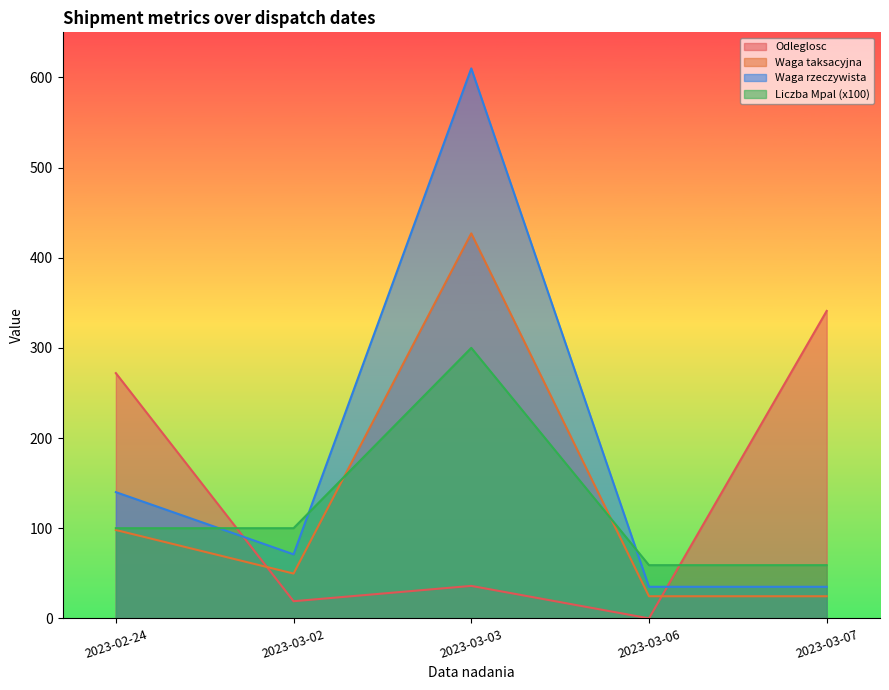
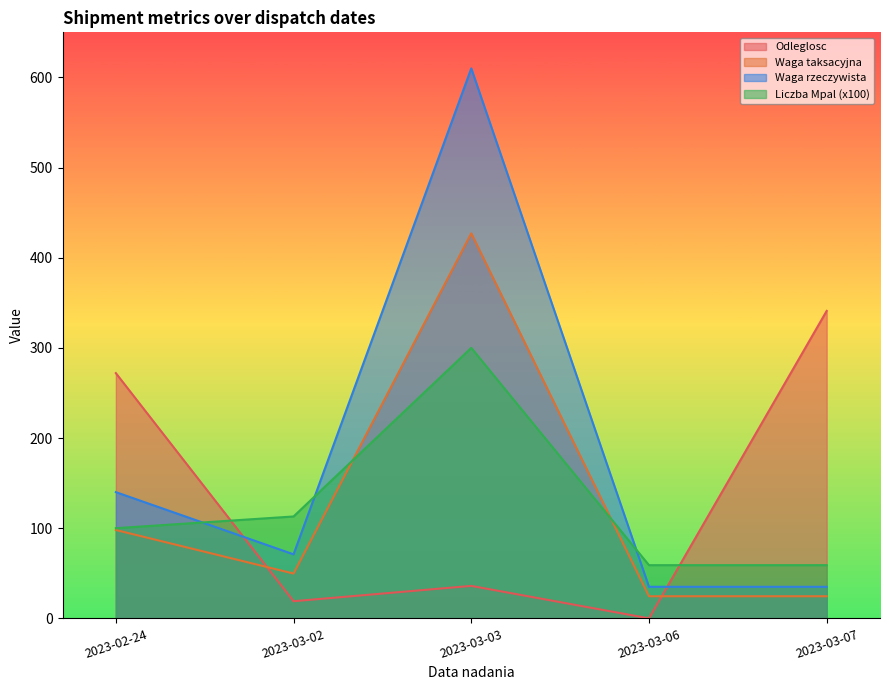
Liczba Mpal (x100), 2023-03-02: 100 -> 110
